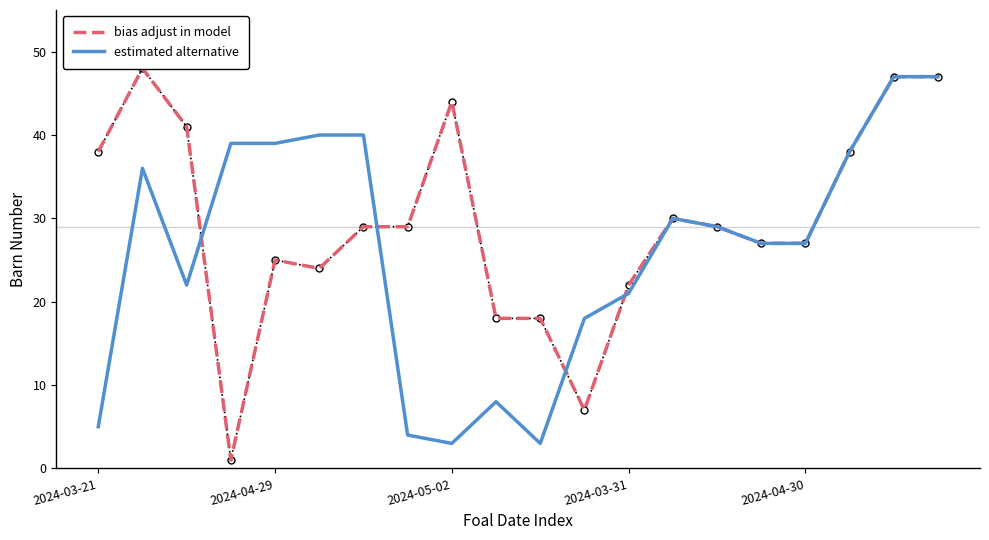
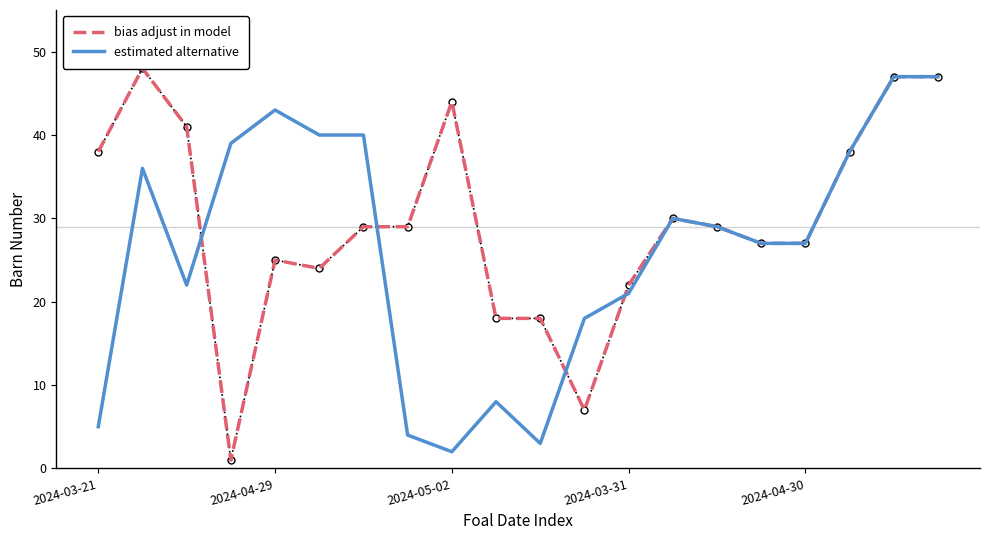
estimated alternative, 2024-04-29: 39 -> 43
estimated alternative, 2024-05-02: 3 -> 2
